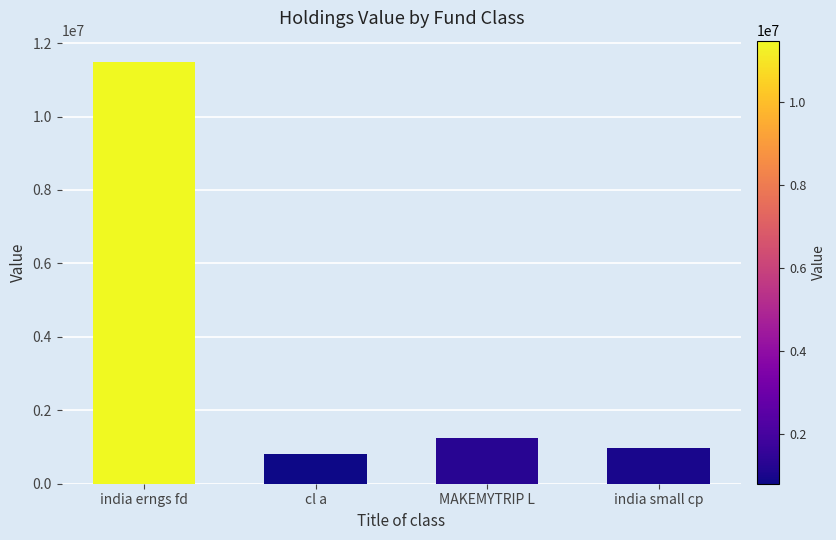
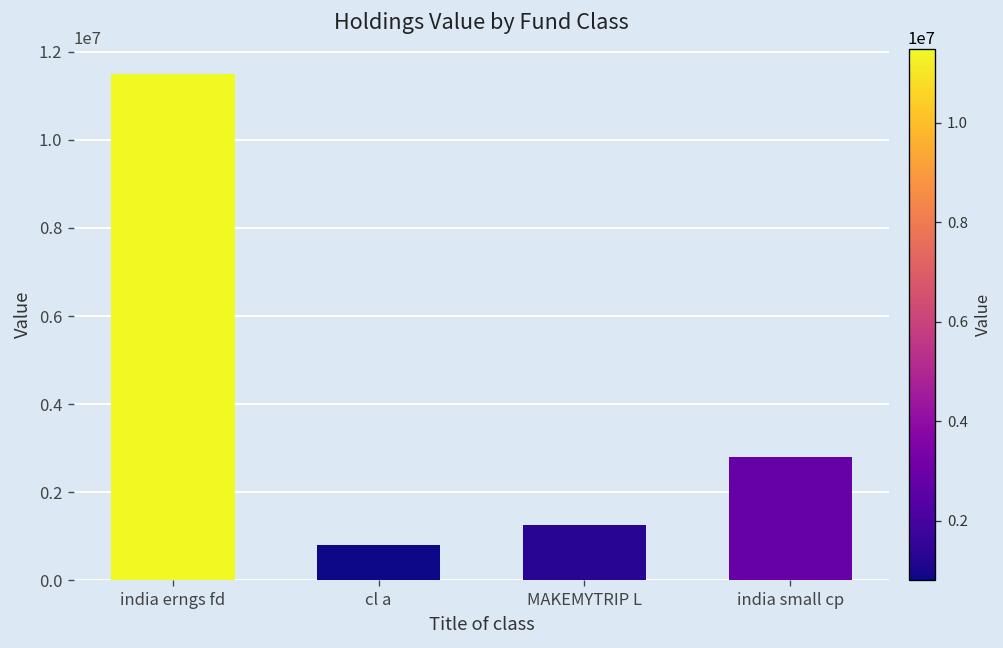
india small cp: 1000000 -> 2800000
